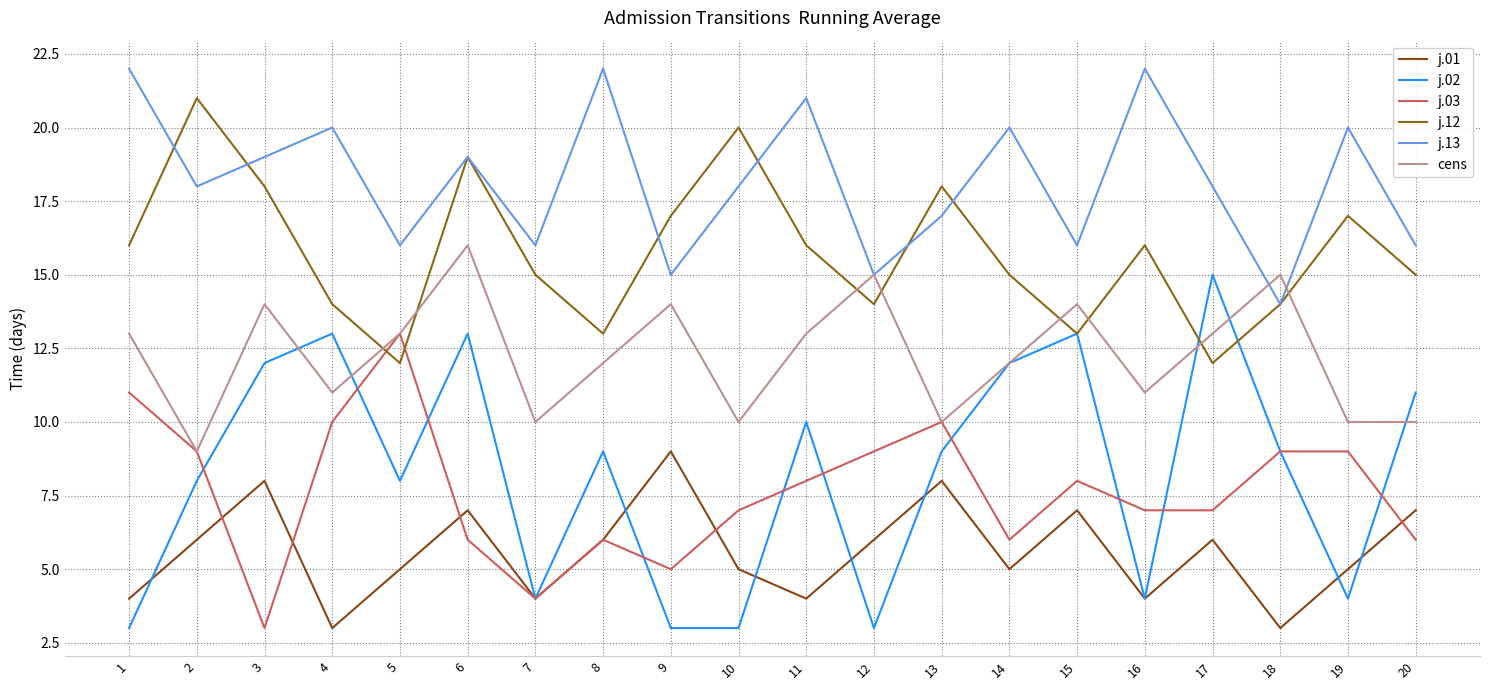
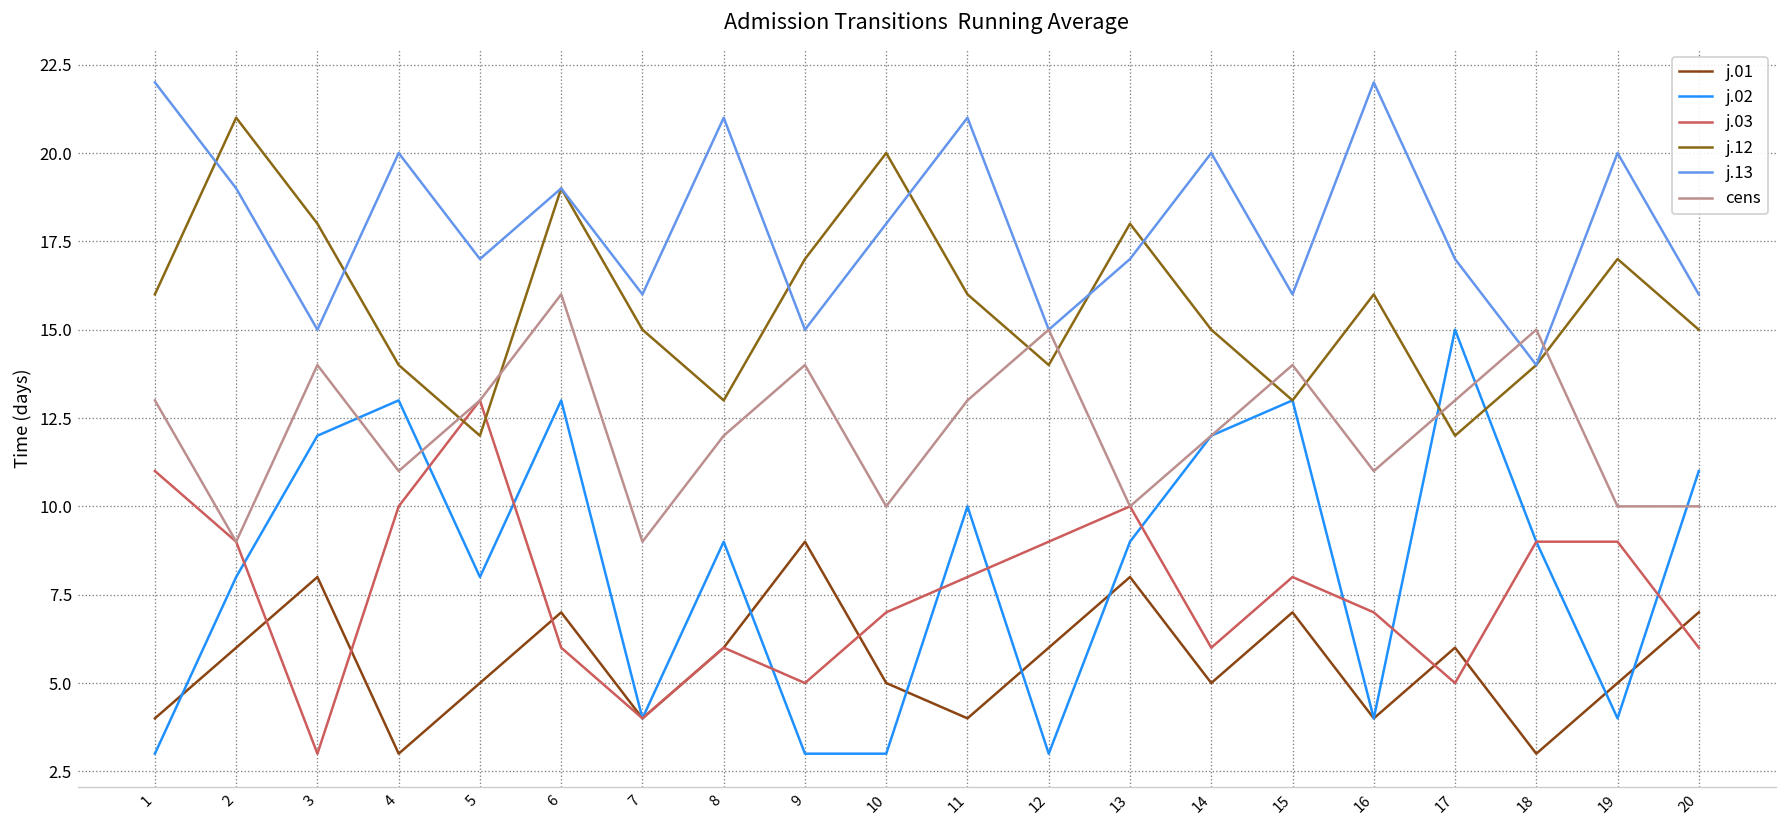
j.13, 2: 18 -> 19
j.13, 3: 19 -> 15
j.13, 5: 16 -> 17
cens, 7: 10 -> 9
j.13, 8: 22 -> 21
j.03, 17: 7 -> 5
j.13, 17: 18 -> 17
